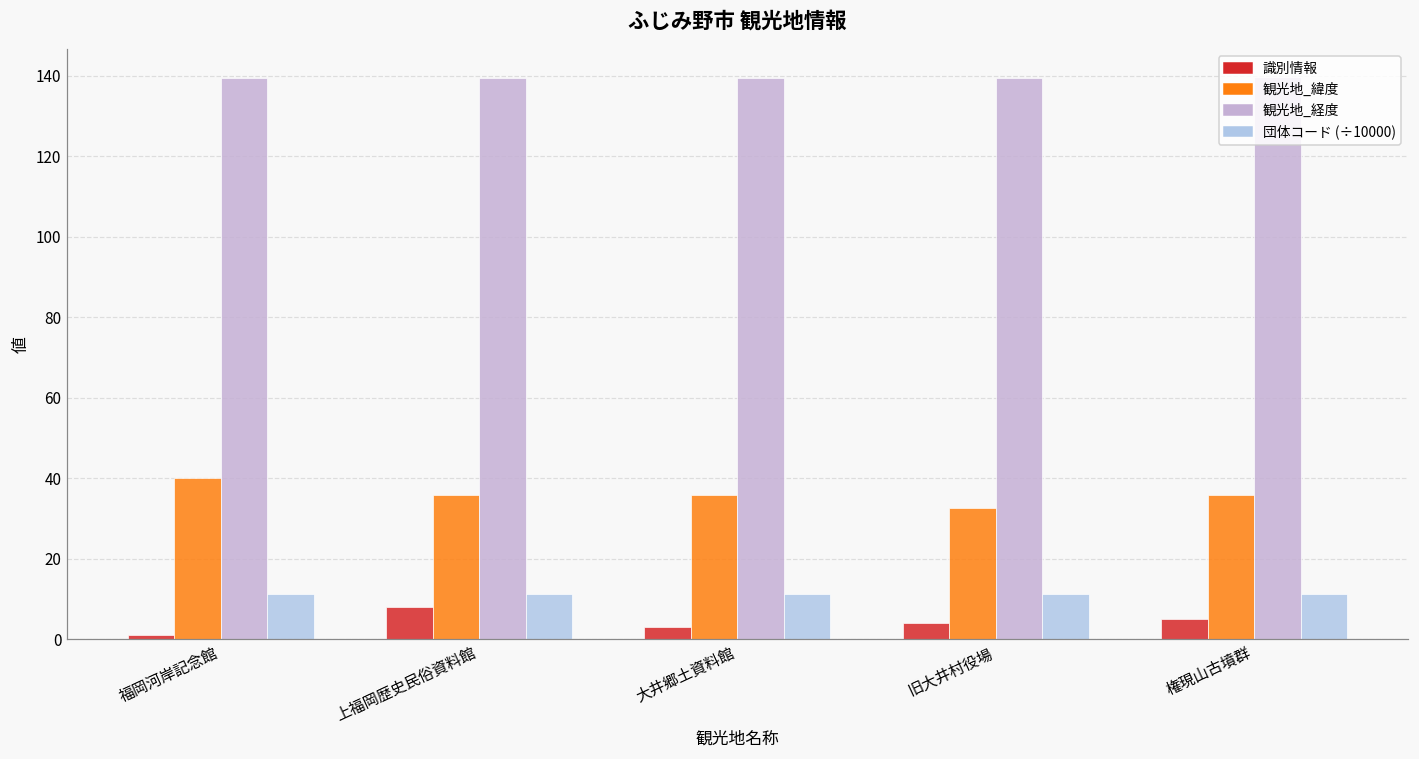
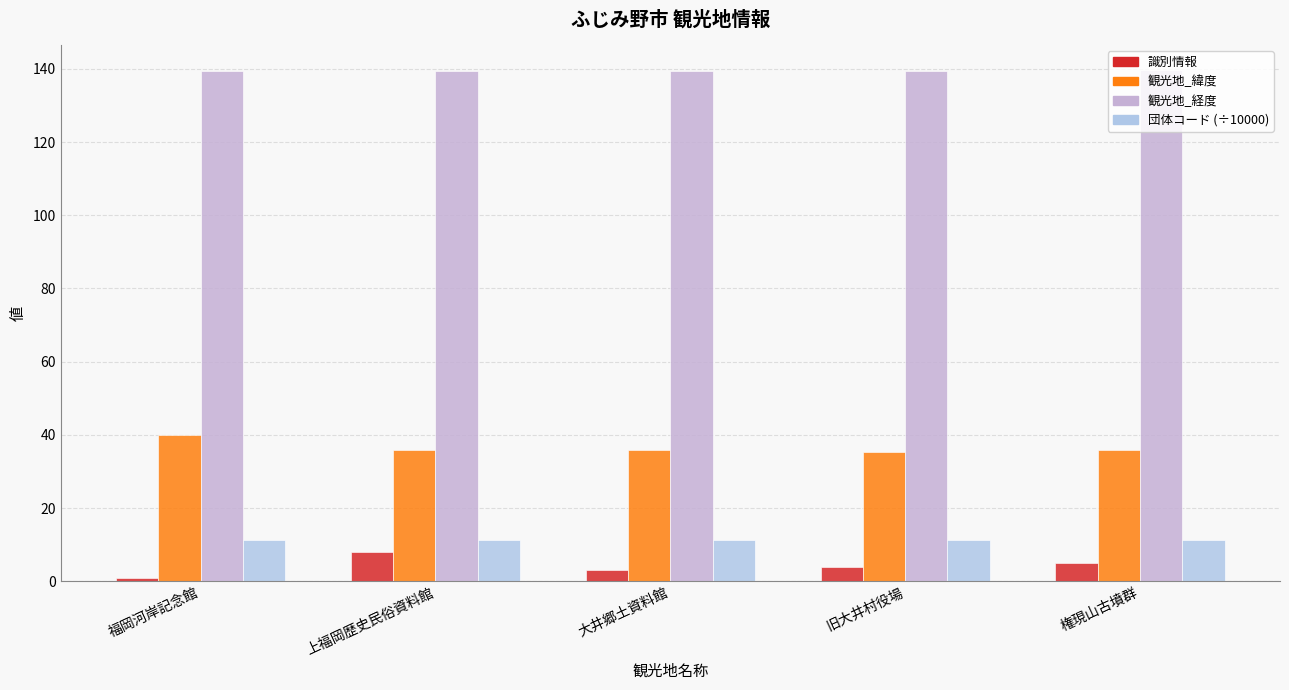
観光地_緯度, 旧大井村役場: 33 -> 35
